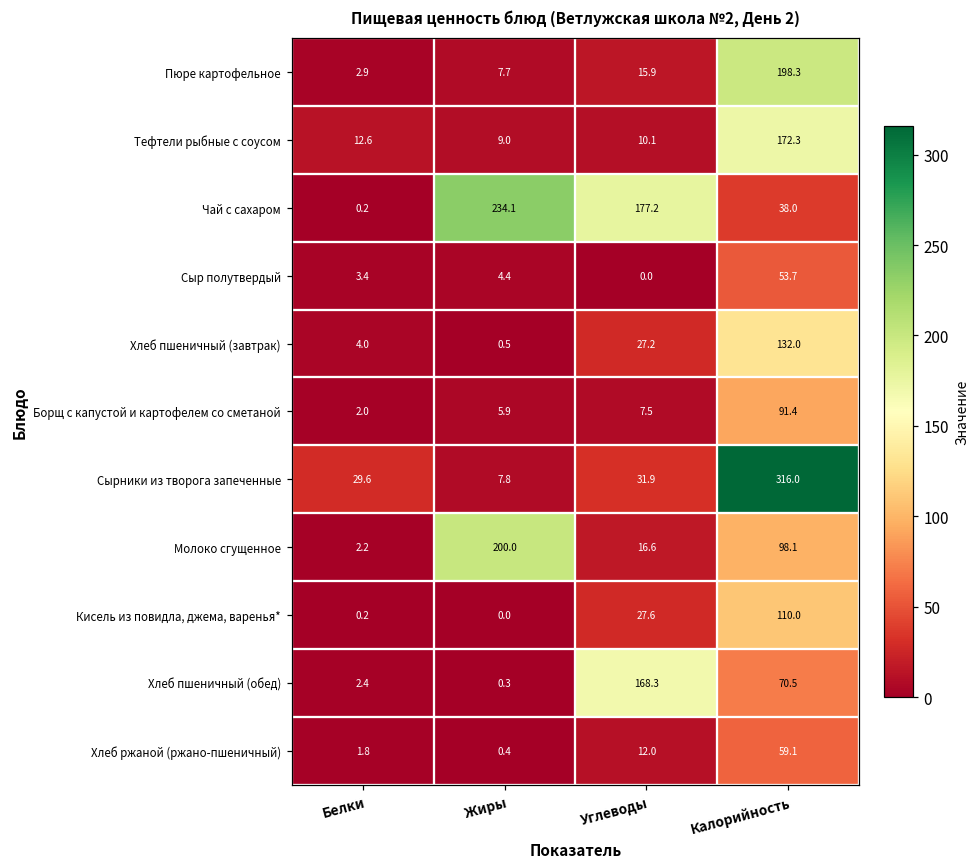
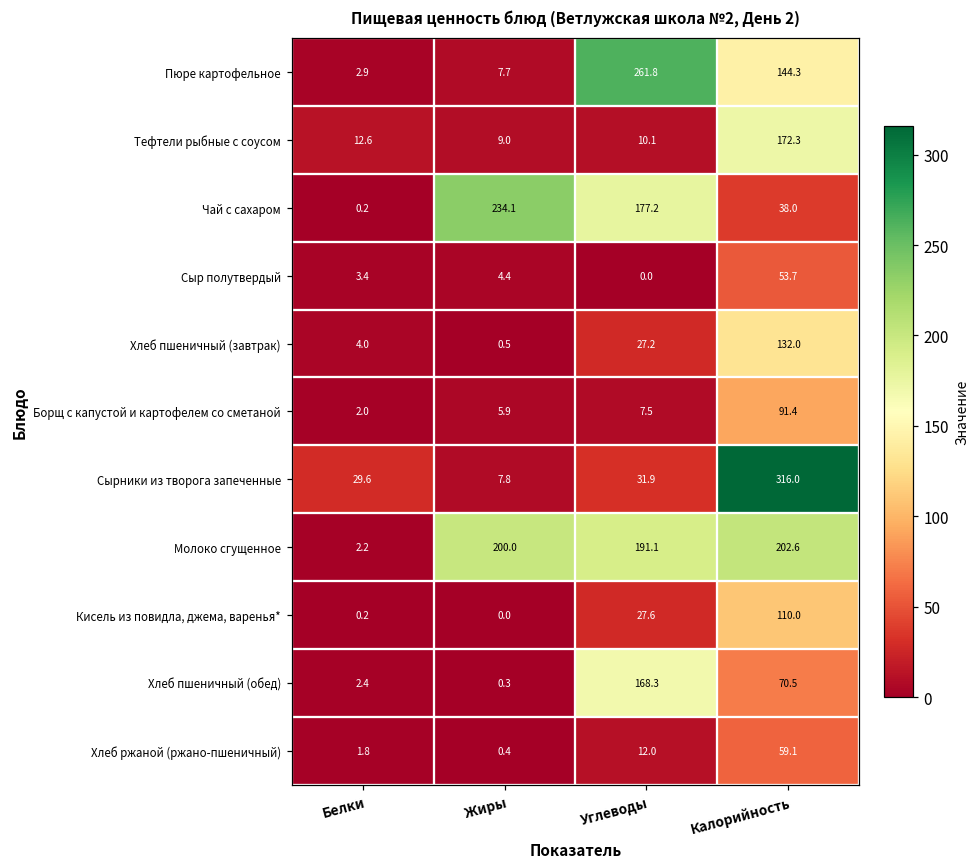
Пюре картофельное, Углеводы: 15.9 -> 261.8
Пюре картофельное, Калорийность: 198.3 -> 144.3
Молоко сгущенное, Углеводы: 16.6 -> 191.1
Молоко сгущенное, Калорийность: 98.1 -> 202.6
